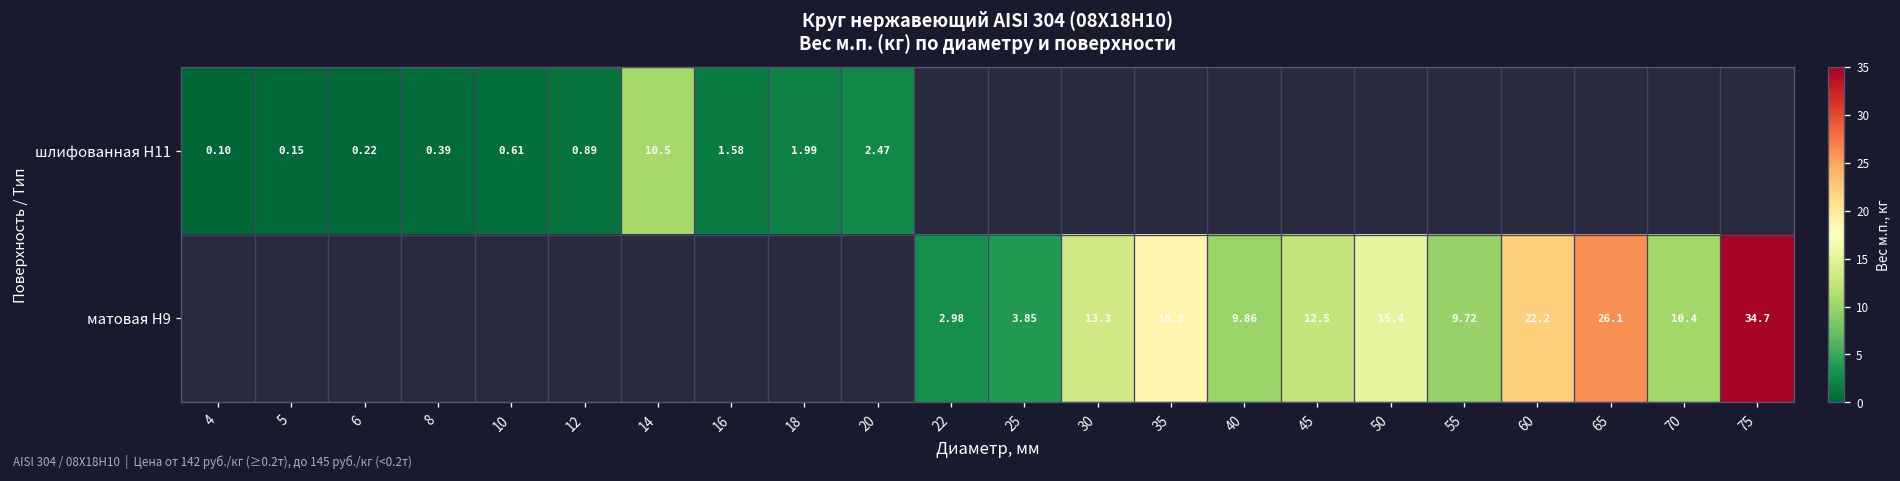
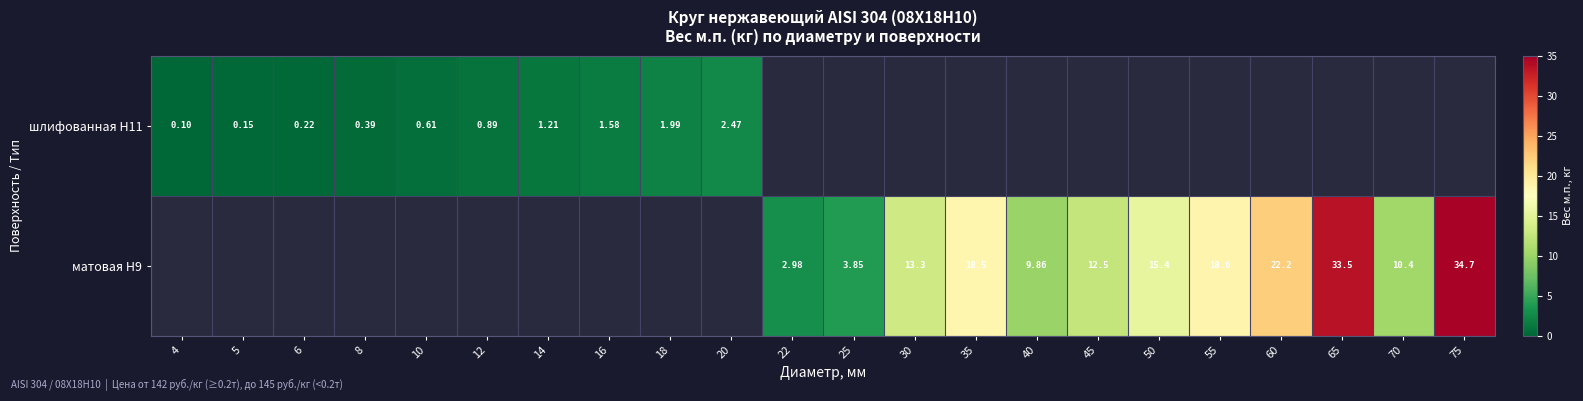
шлифованная Н11, 14: 10.5 -> 1.21
матовая Н9, 55: 9.72 -> 18.6
матовая Н9, 65: 26.1 -> 33.5
